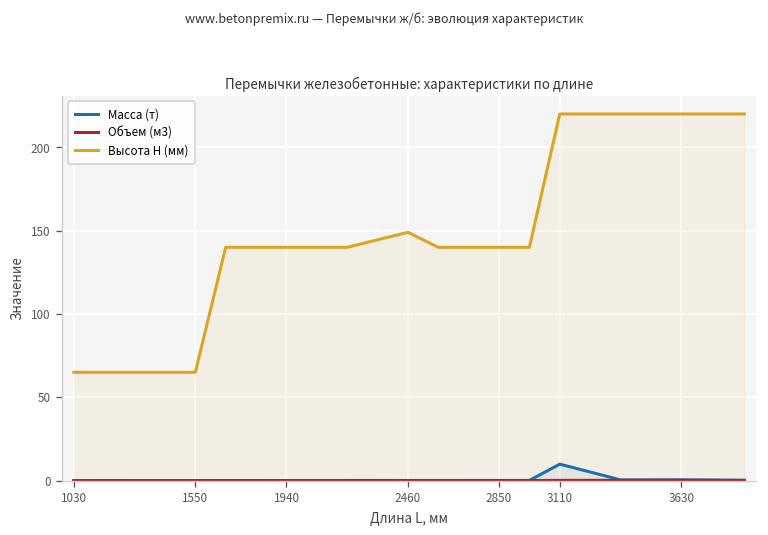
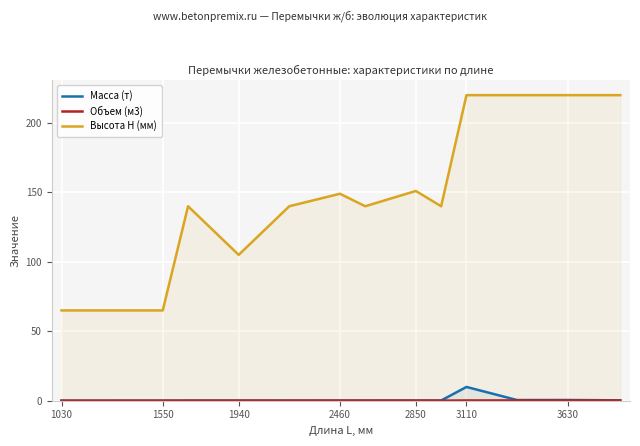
Высота H (мм), 1940: 140 -> 105
Высота H (мм), 2850: 140 -> 151
